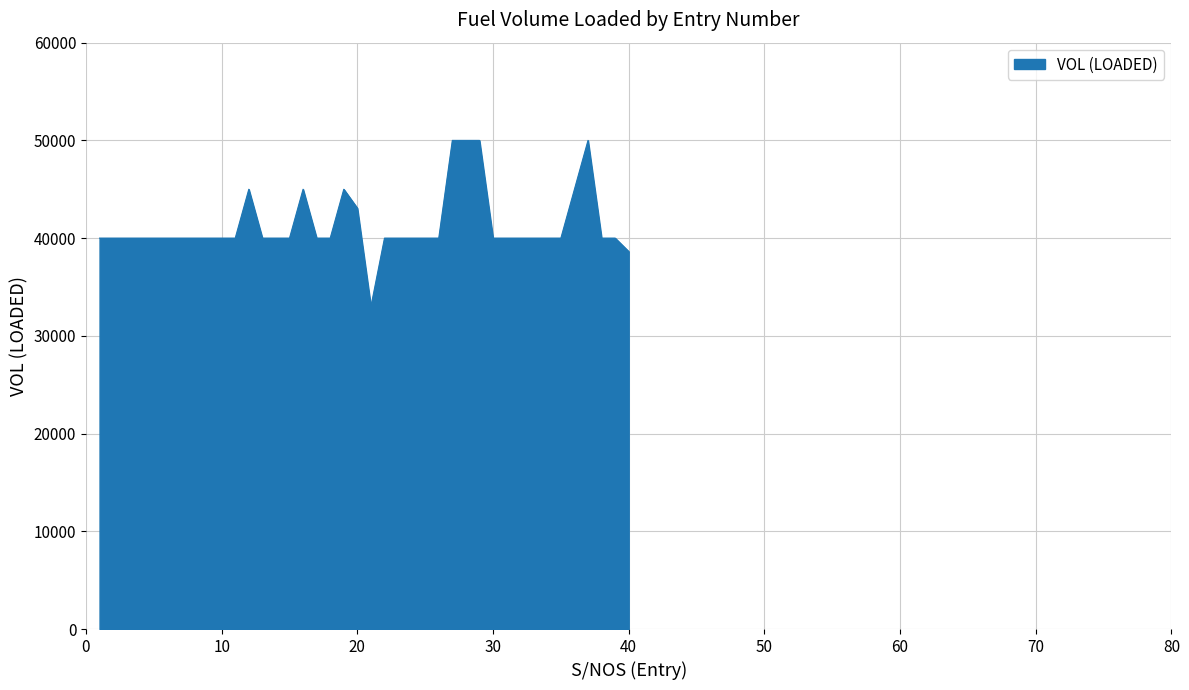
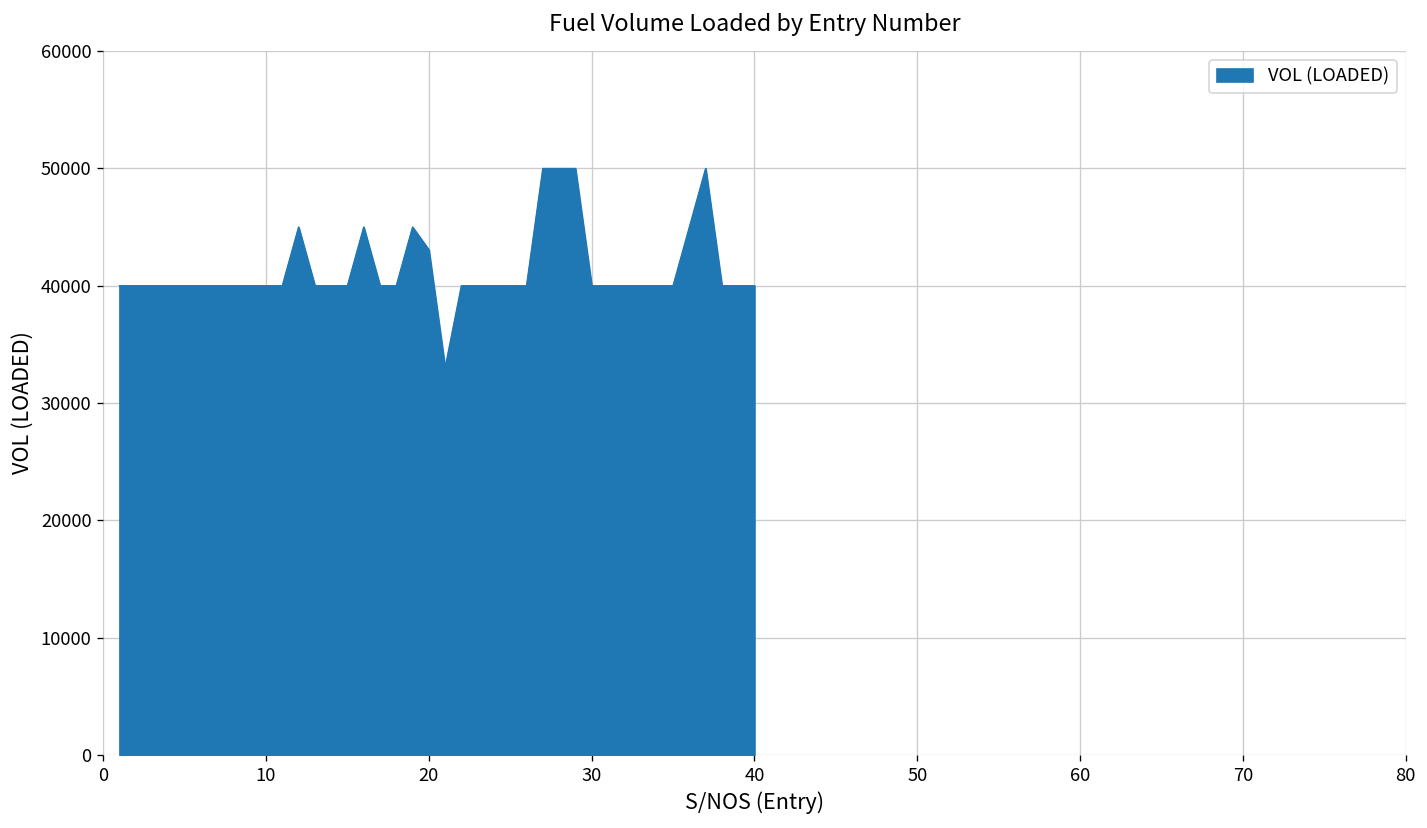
40: 39000 -> 40000
